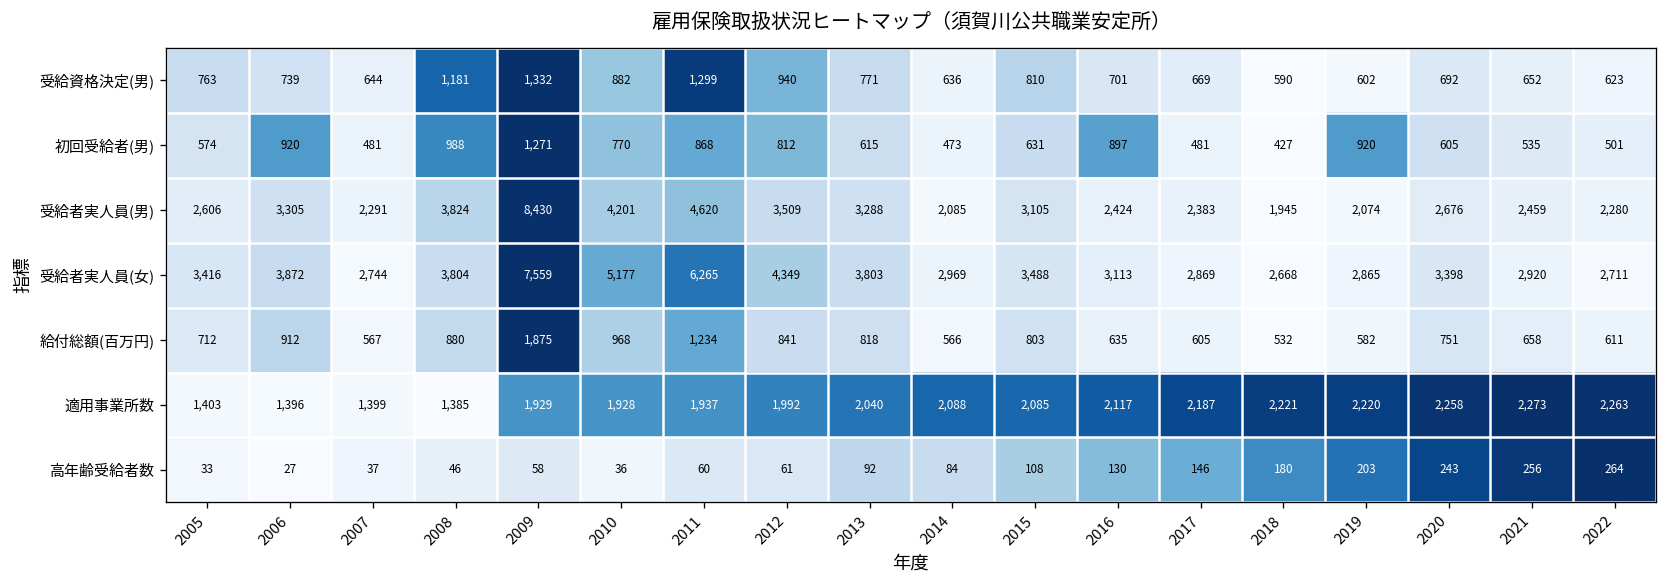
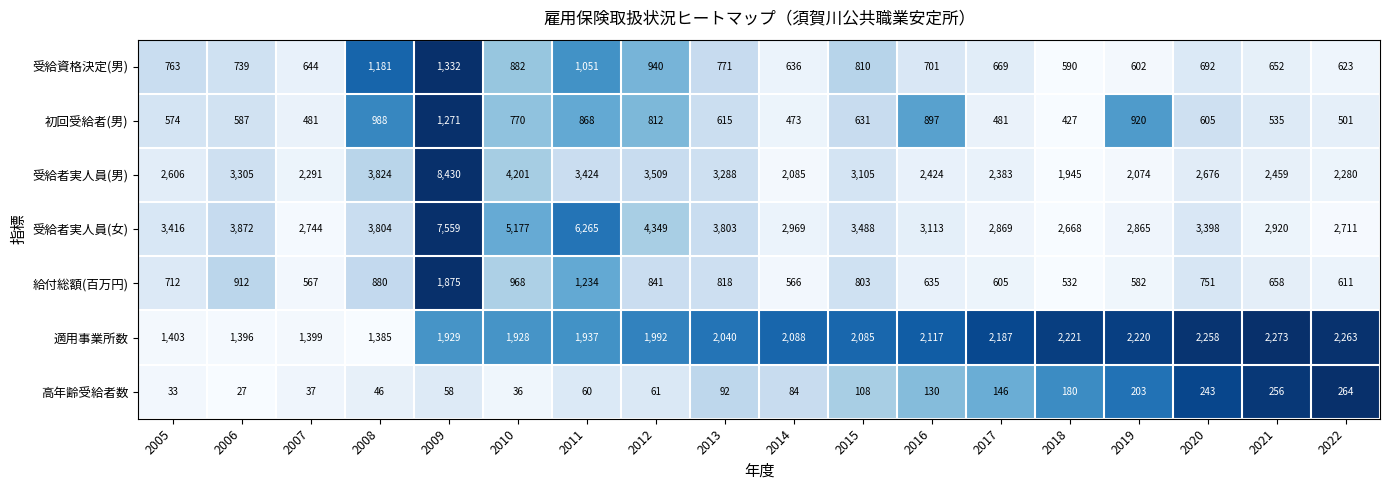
受給資格決定(男), 2011: 1,299 -> 1,051
初回受給者(男), 2006: 920 -> 587
受給者実人員(男), 2011: 4,620 -> 3,424
